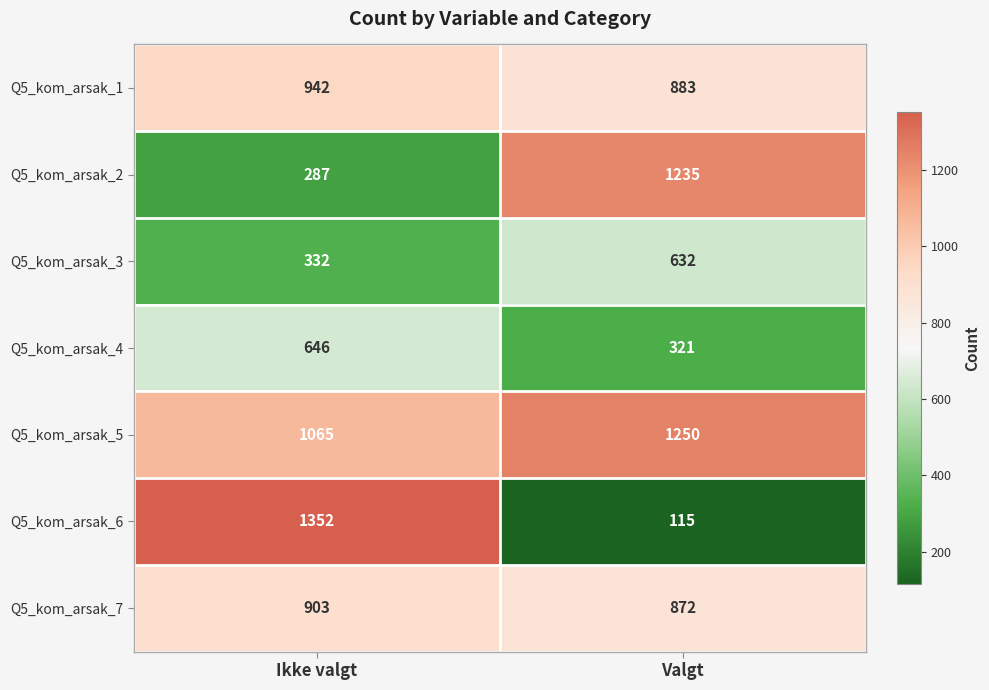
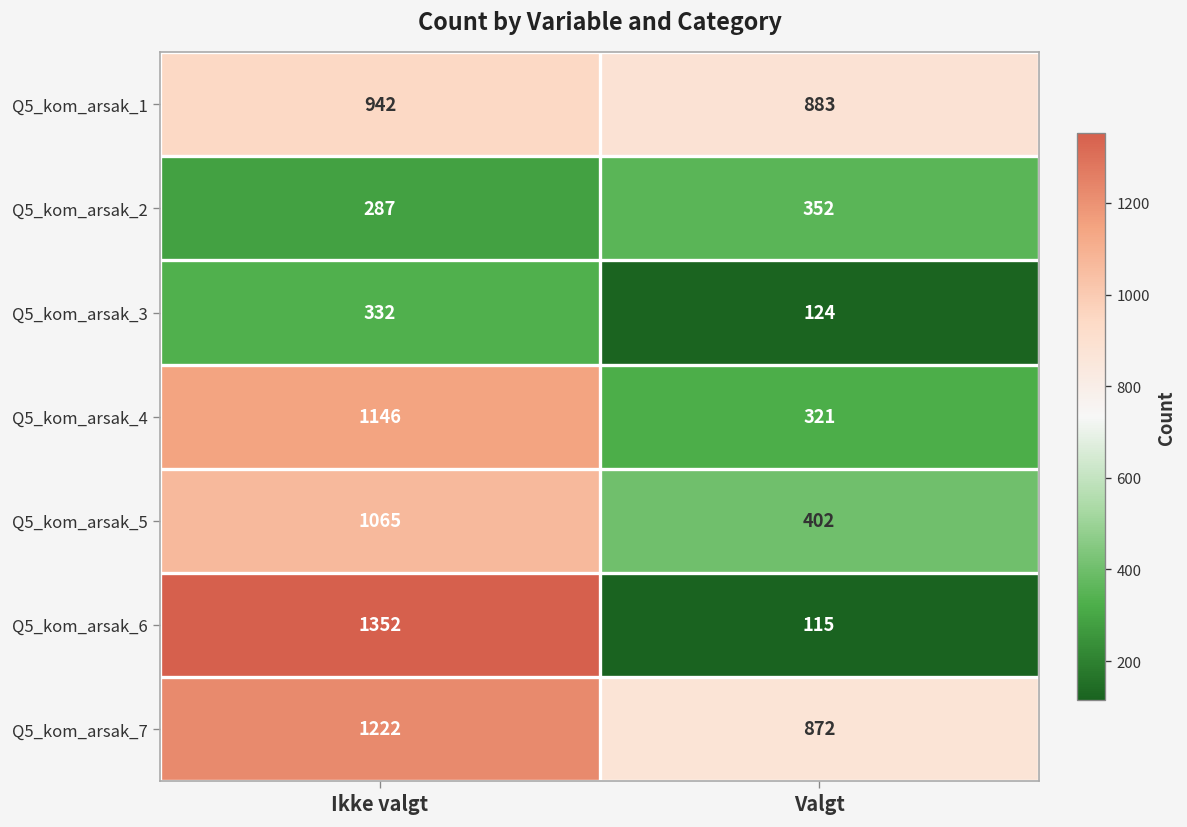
Q5_kom_arsak_2, Valgt: 1235 -> 352
Q5_kom_arsak_3, Valgt: 632 -> 124
Q5_kom_arsak_4, Ikke valgt: 646 -> 1146
Q5_kom_arsak_5, Valgt: 1250 -> 402
Q5_kom_arsak_7, Ikke valgt: 903 -> 1222
